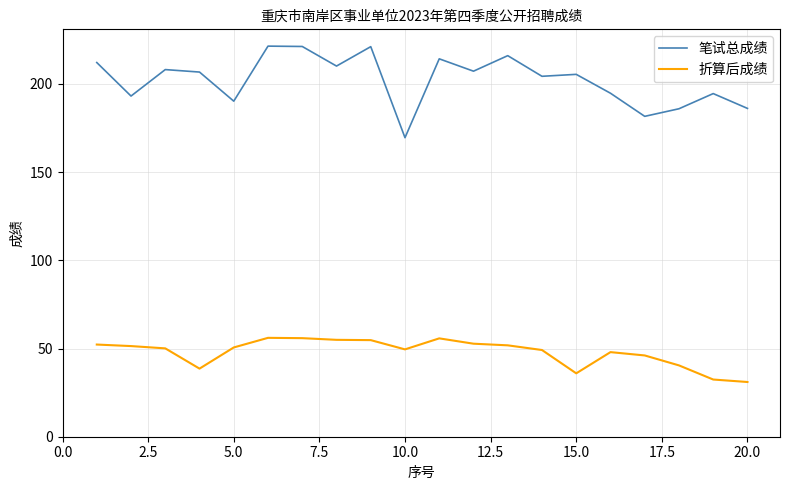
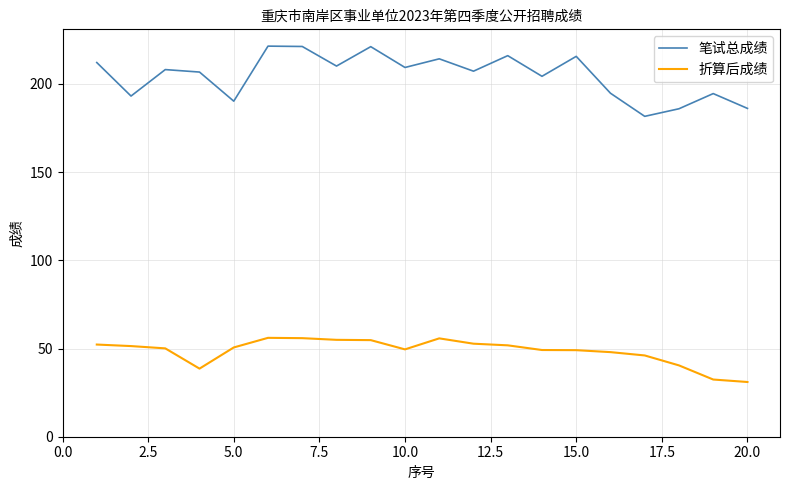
笔试总成绩, 10.0: 170 -> 209
笔试总成绩, 15.0: 205 -> 216
折算后成绩, 15.0: 36 -> 49
